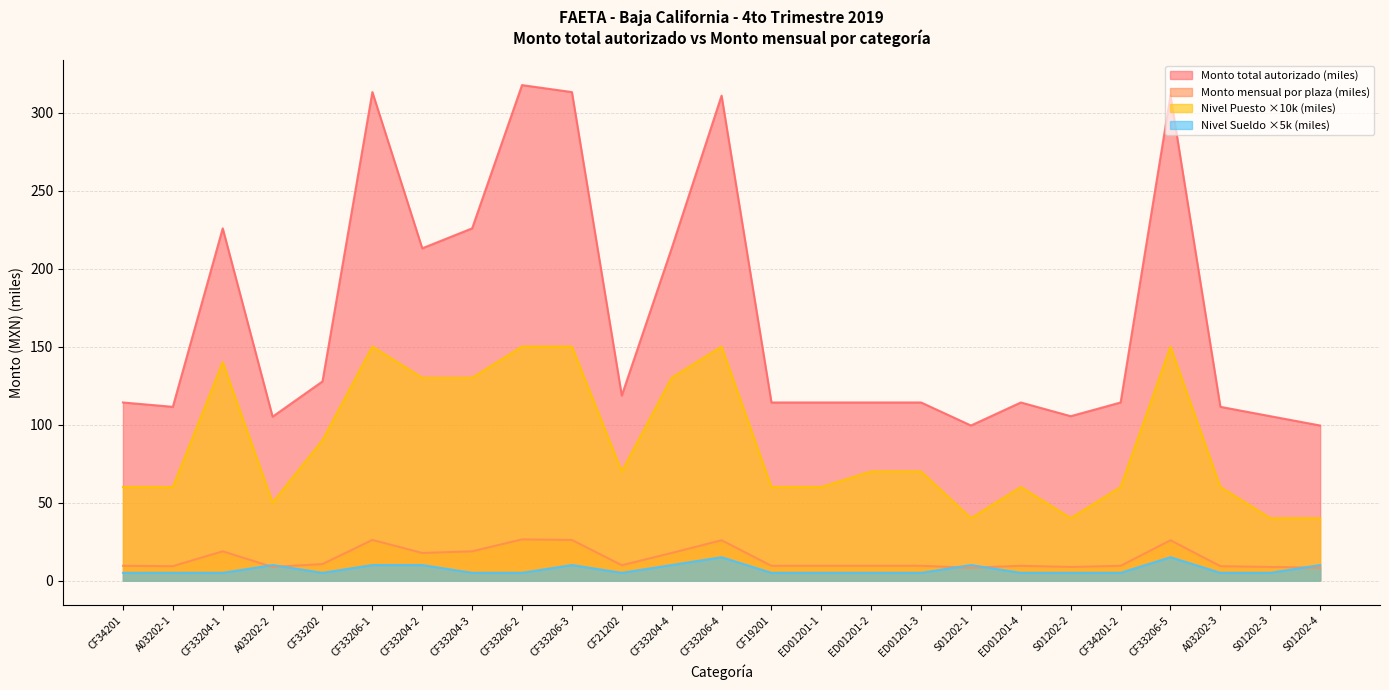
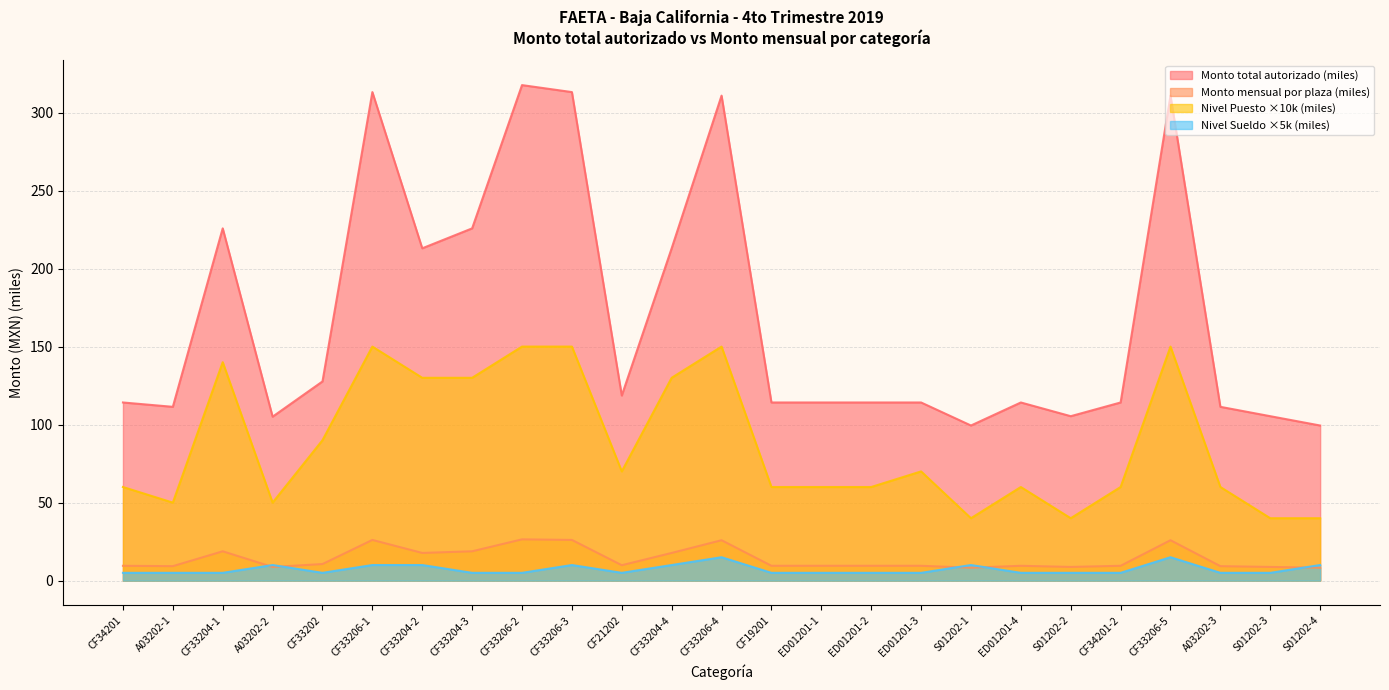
Nivel Puesto ×10k (miles), A03202-1: 60 -> 50
Nivel Puesto ×10k (miles), ED01201-2: 70 -> 60
